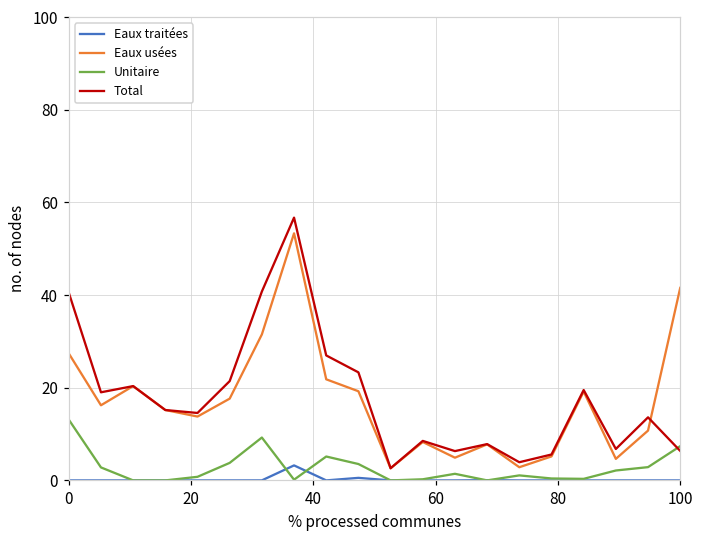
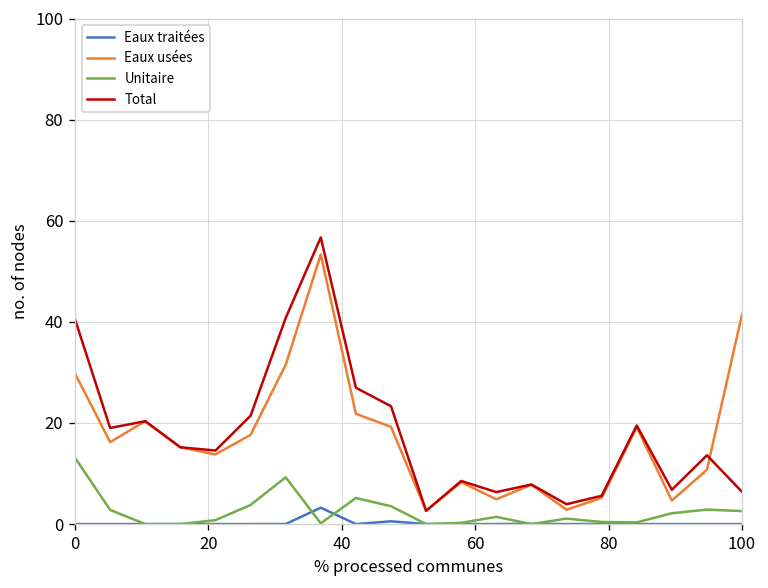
Eaux usées, 0: 27 -> 30
Unitaire, 100: 7 -> 3
